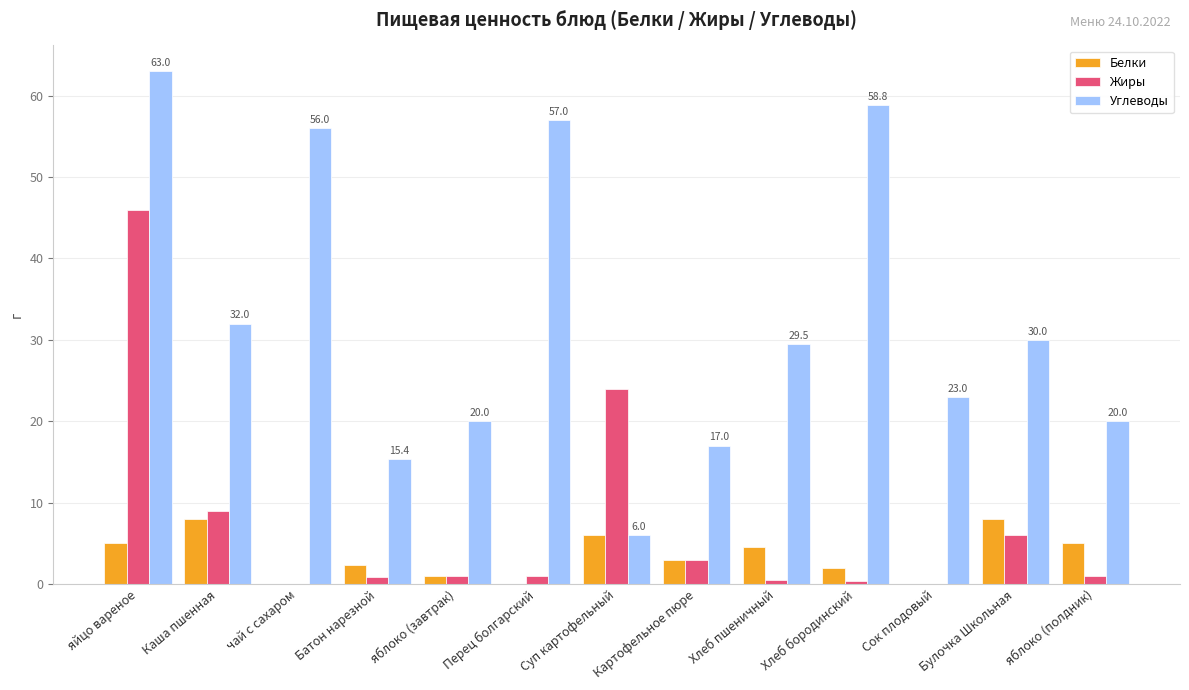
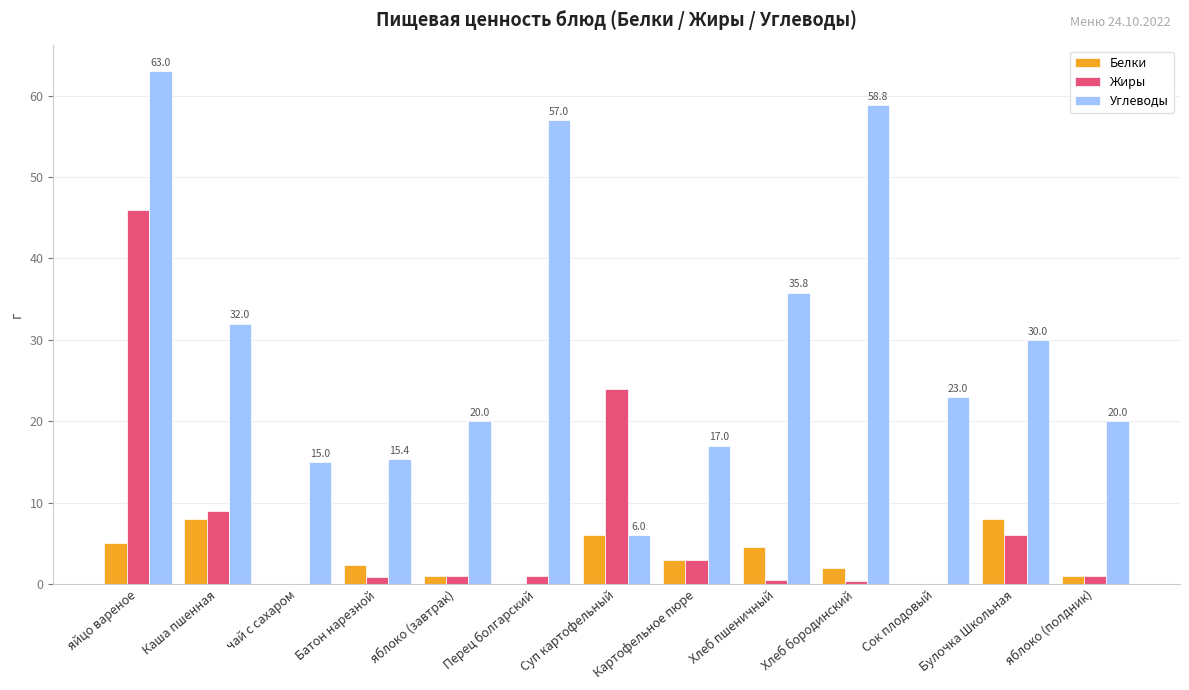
Углеводы, чай с сахаром: 56.0 -> 15.0
Углеводы, Хлеб пшеничный: 29.5 -> 35.8
Белки, яблоко (полдник): 5 -> 1
